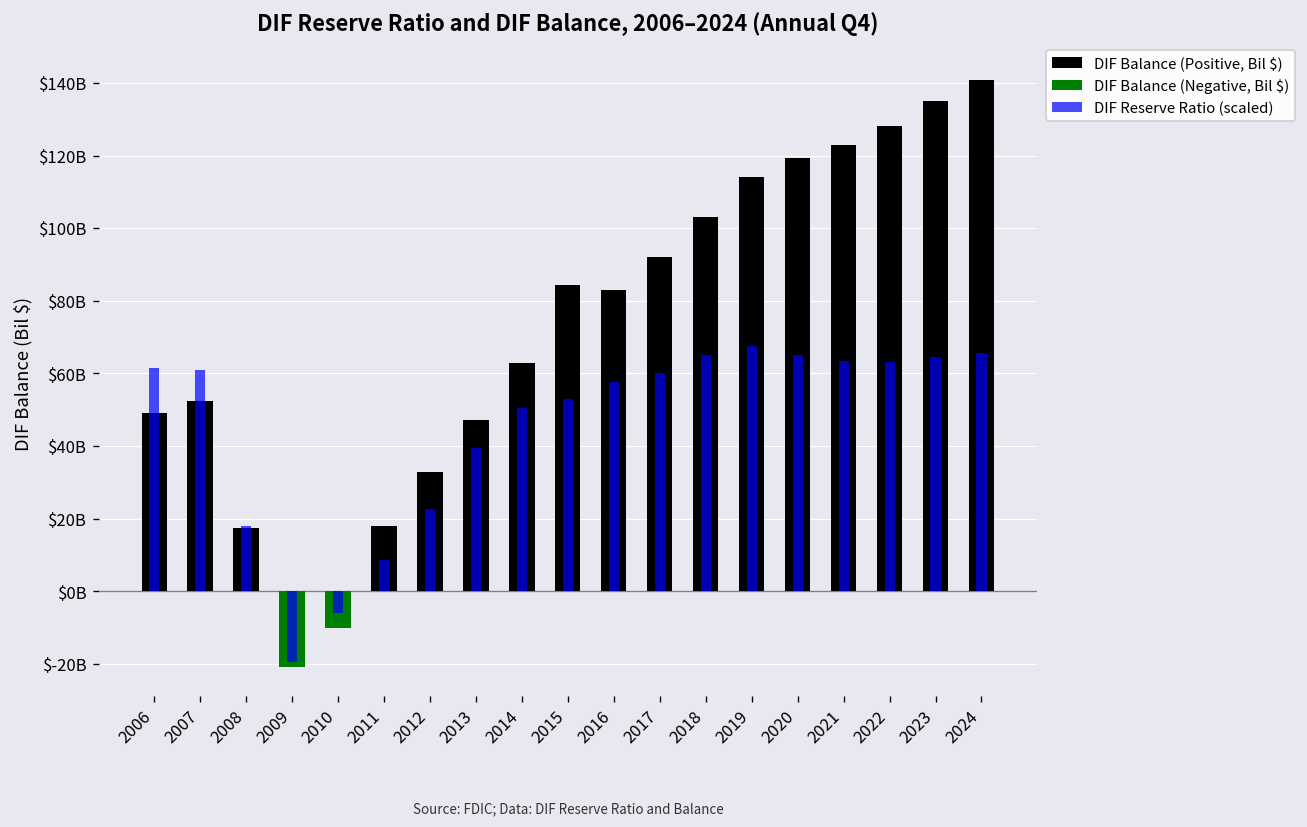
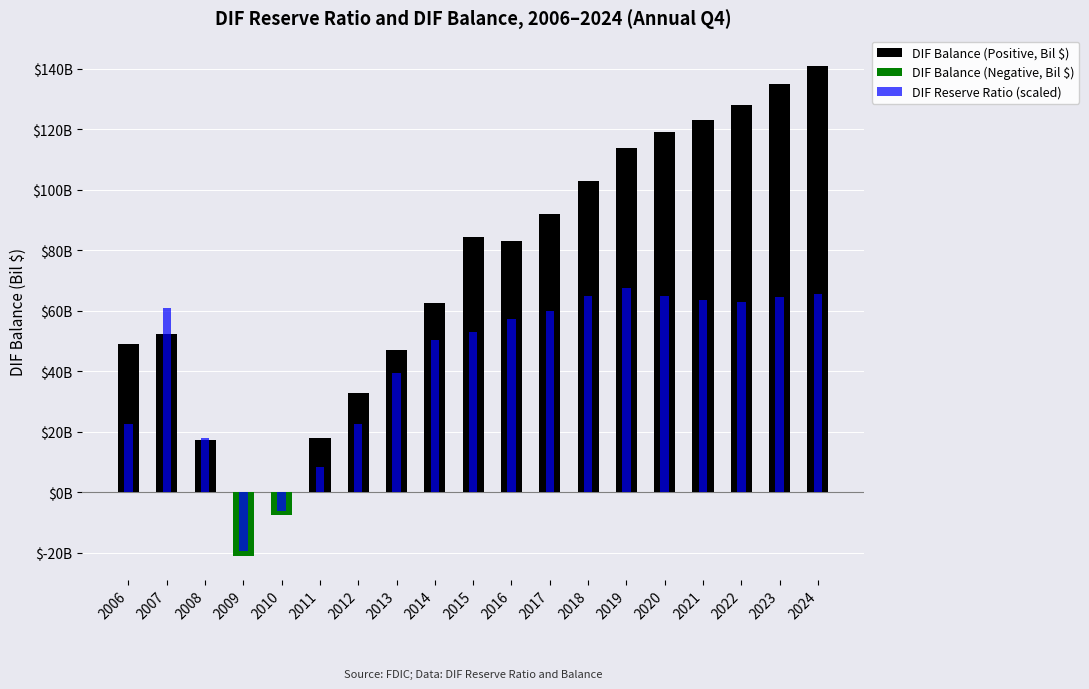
DIF Reserve Ratio (scaled), 2006: $62000000000 -> $23000000000
DIF Balance (Negative, Bil $), 2010: $-10000000000 -> $-7000000000
